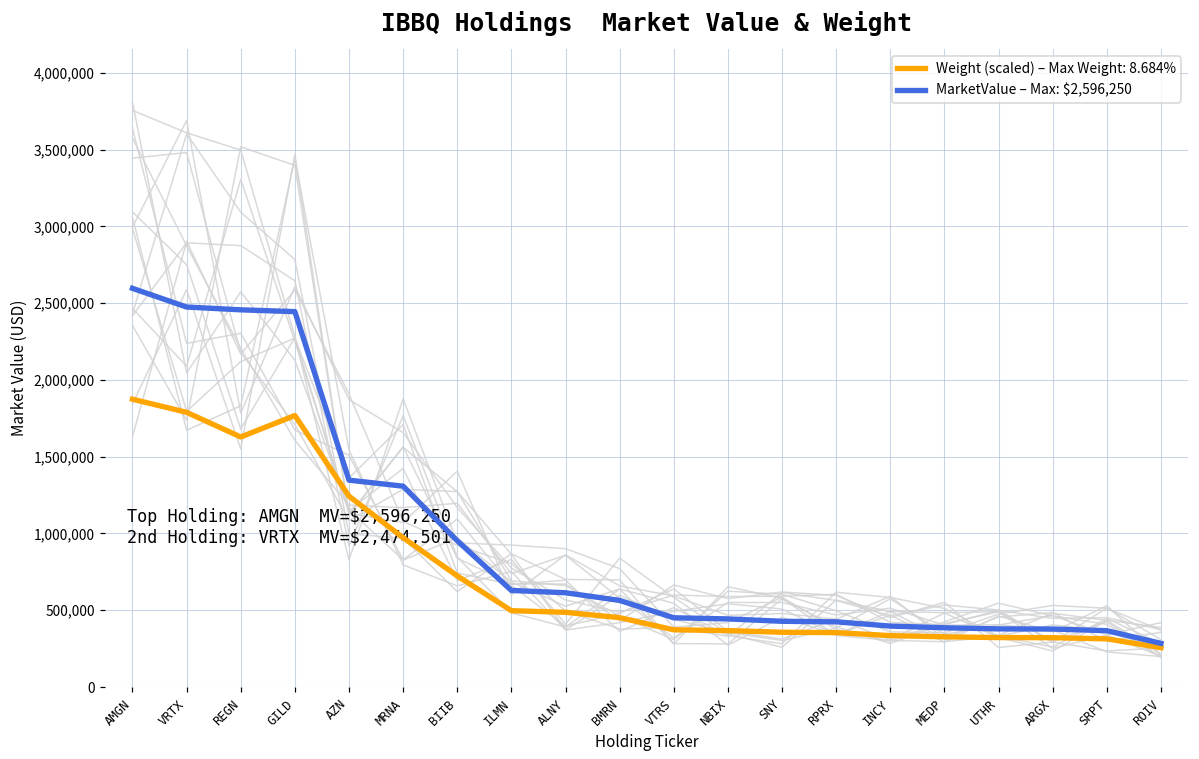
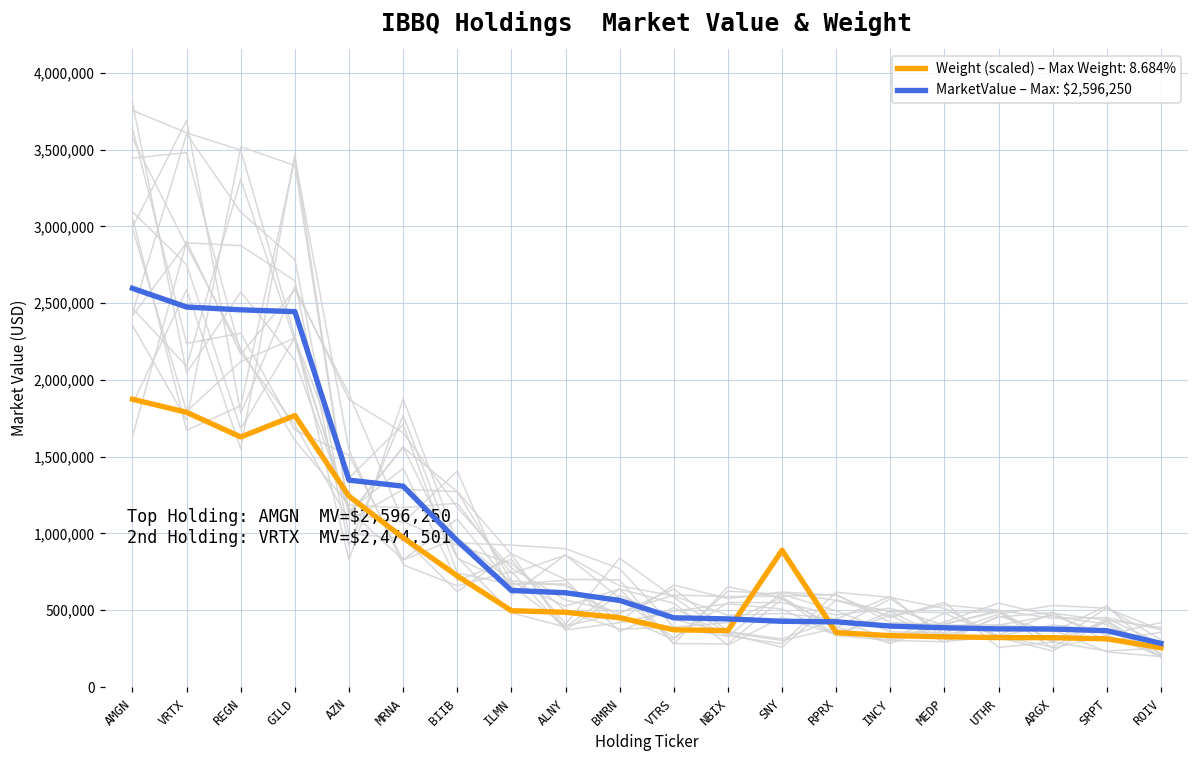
Weight (scaled) – Max Weight: 8.684%, SNY: 360,000 -> 890,000
